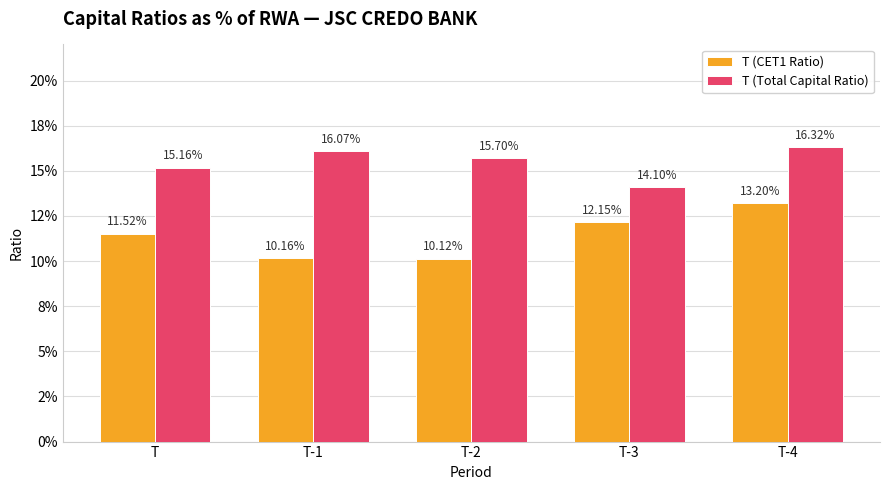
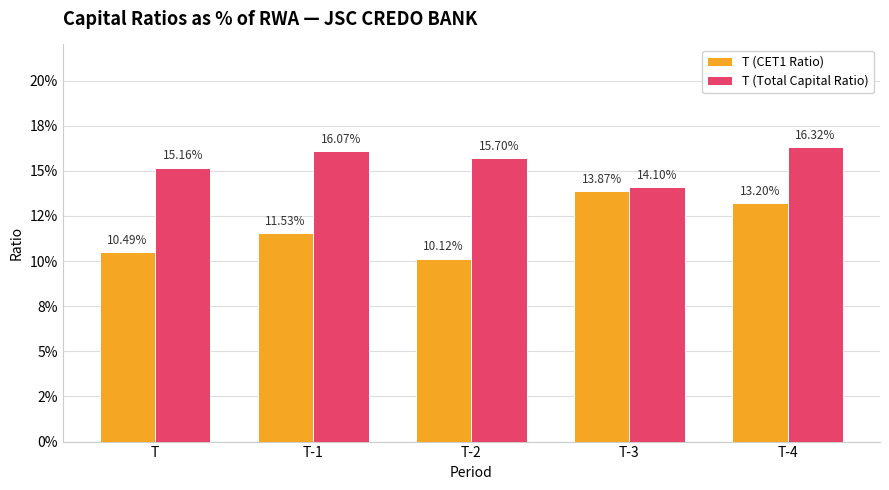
T (CET1 Ratio), T: 11.52% -> 10.49%
T (CET1 Ratio), T-1: 10.16% -> 11.53%
T (CET1 Ratio), T-3: 12.15% -> 13.87%
